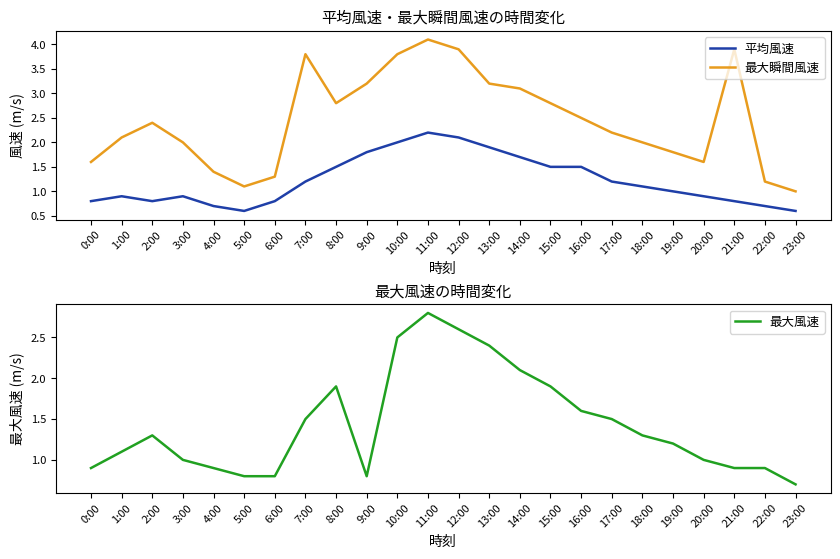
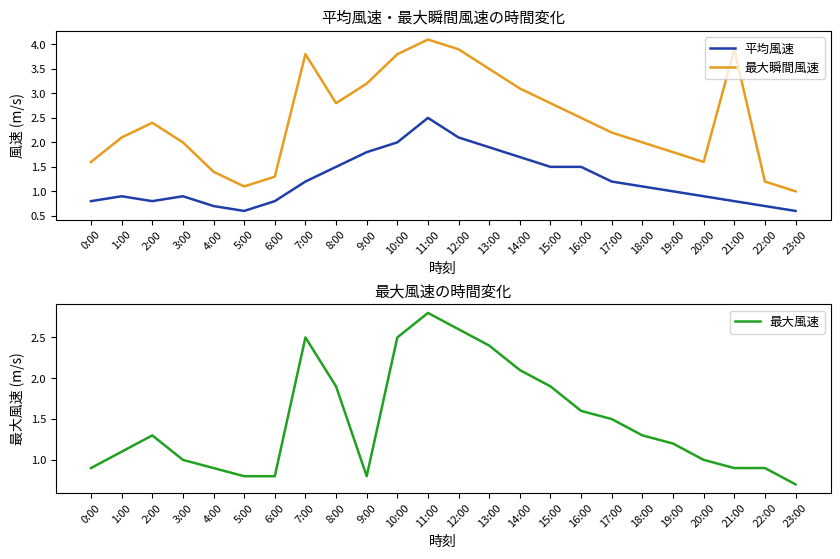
平均風速・最大瞬間風速の時間変化, 平均風速, 11:00: 2.2 -> 2.5
平均風速・最大瞬間風速の時間変化, 最大瞬間風速, 13:00: 3.2 -> 3.5
最大風速の時間変化, 7:00: 1.5 -> 2.5
